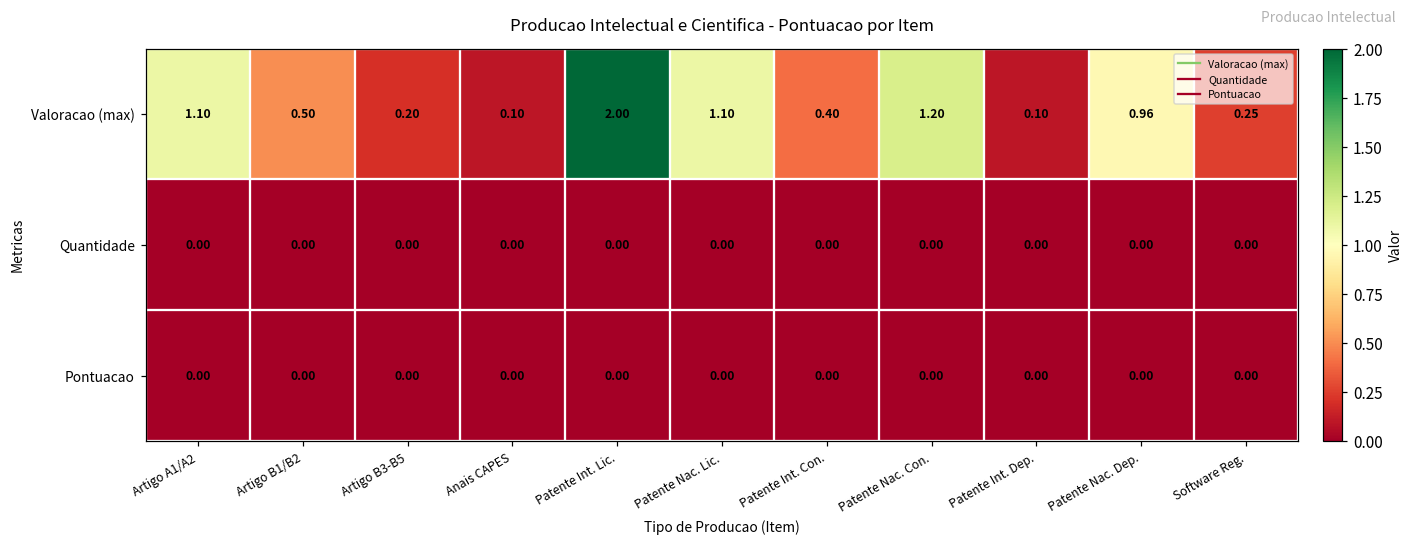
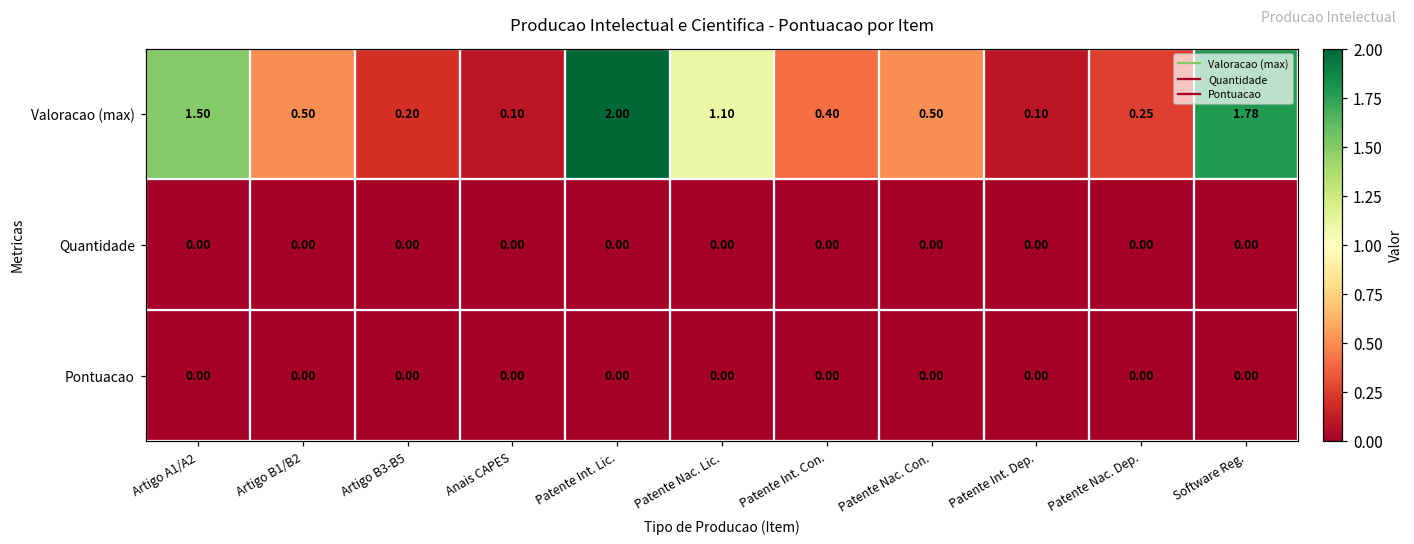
Valoracao (max), Artigo A1/A2: 1.10 -> 1.50
Valoracao (max), Patente Nac. Con.: 1.20 -> 0.50
Valoracao (max), Patente Nac. Dep.: 0.96 -> 0.25
Valoracao (max), Software Reg.: 0.25 -> 1.78
